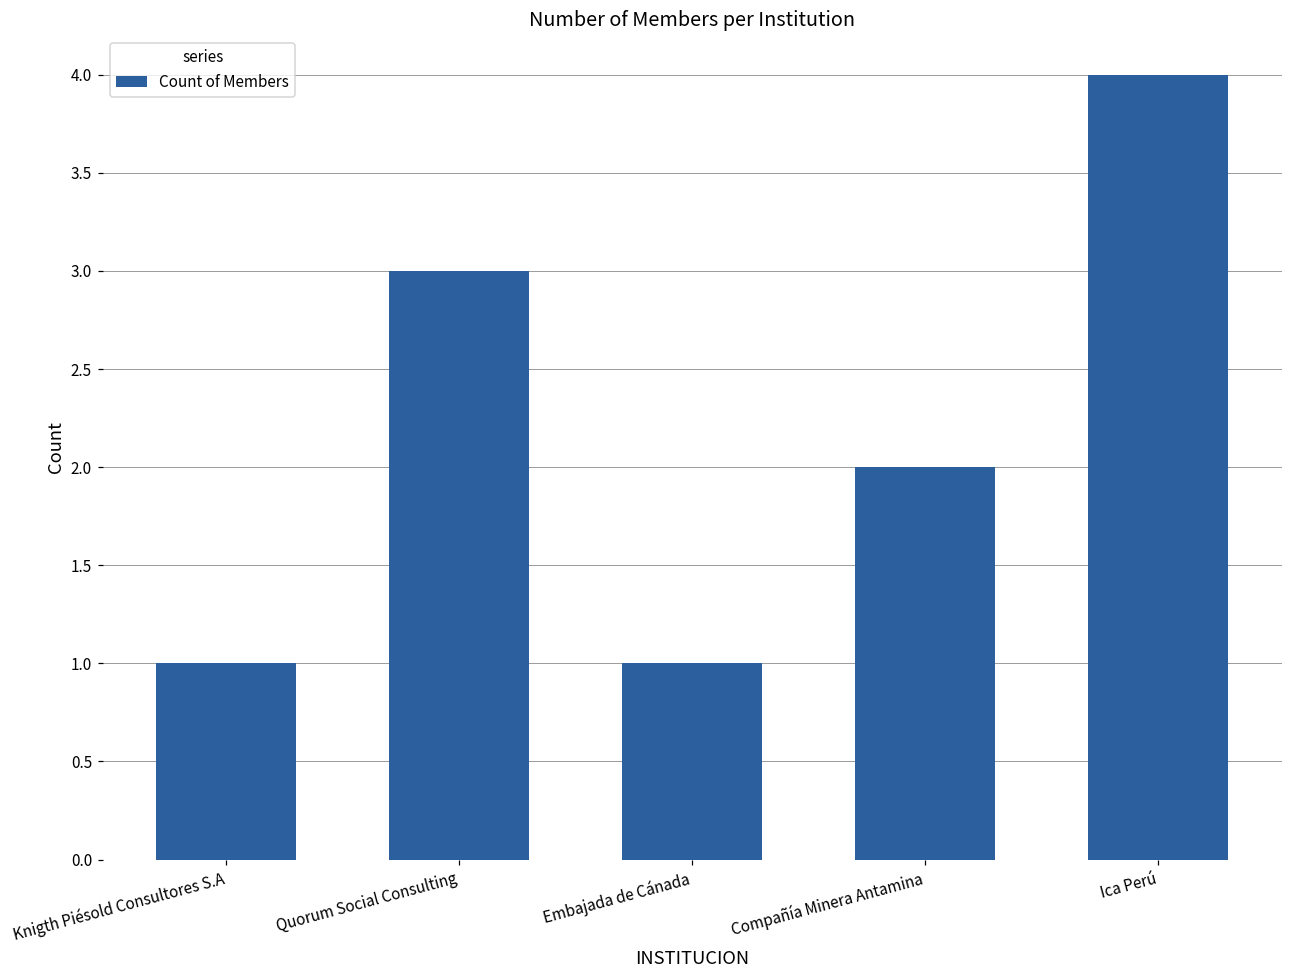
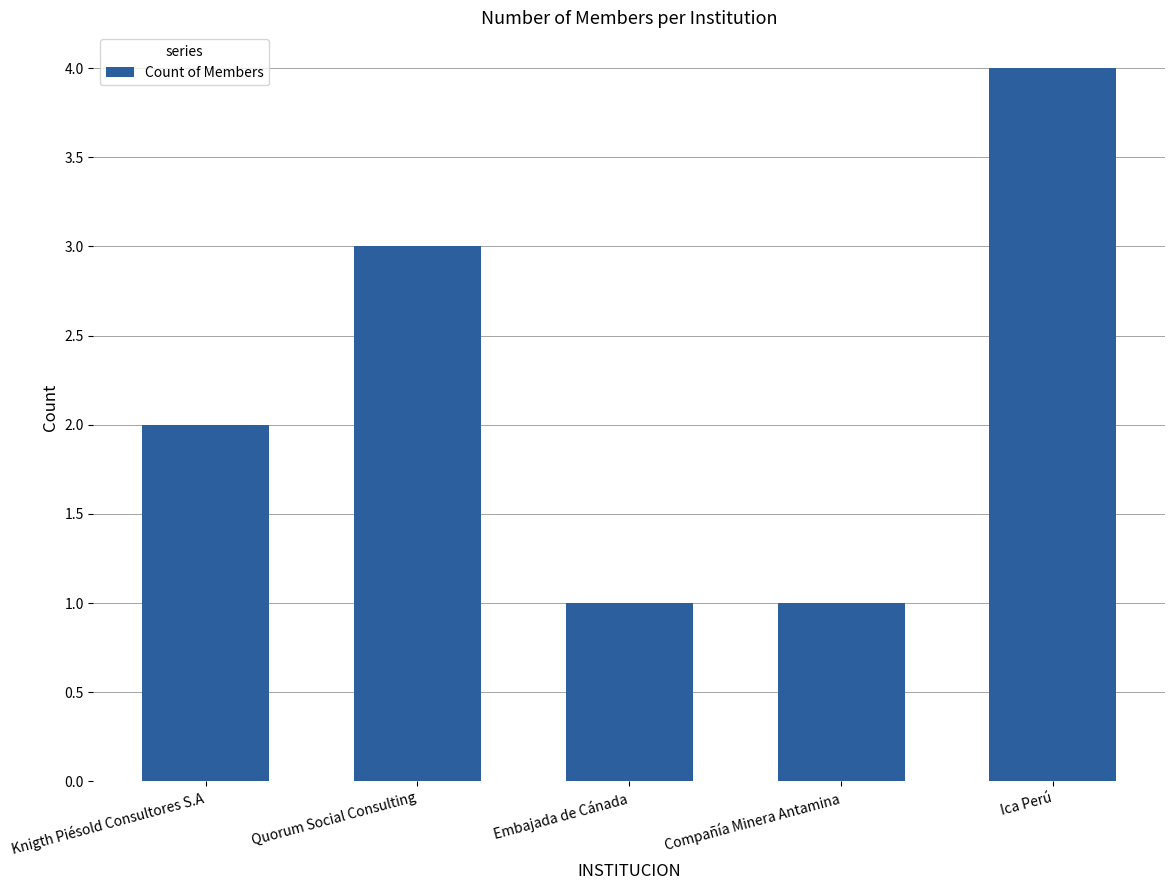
Knigth Piésold Consultores S.A: 1 -> 2
Compañía Minera Antamina: 2 -> 1
